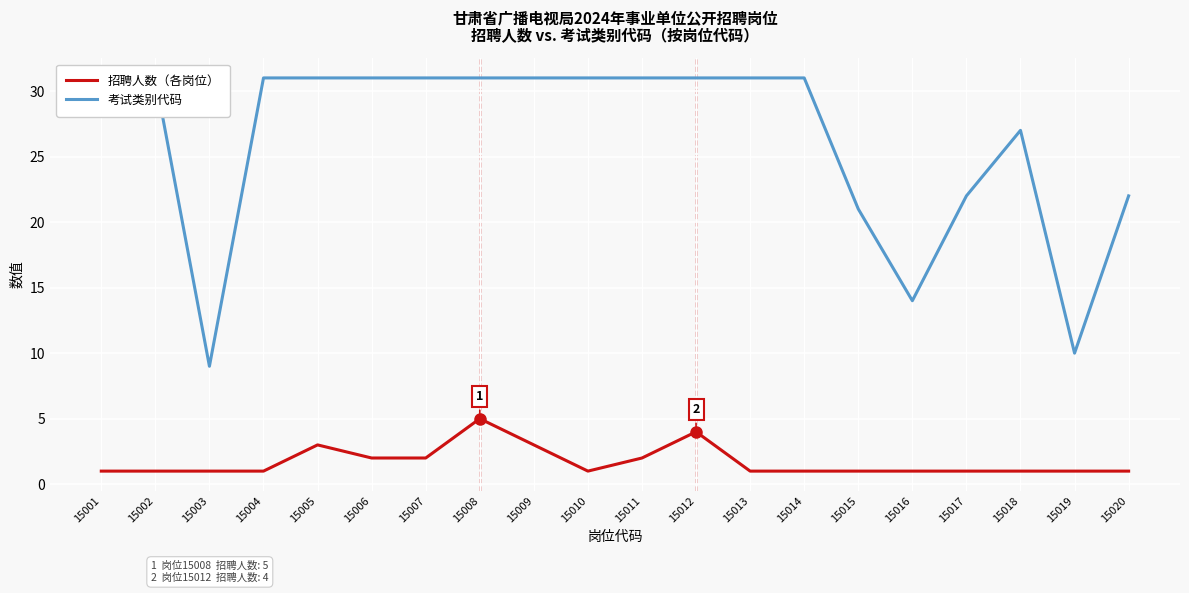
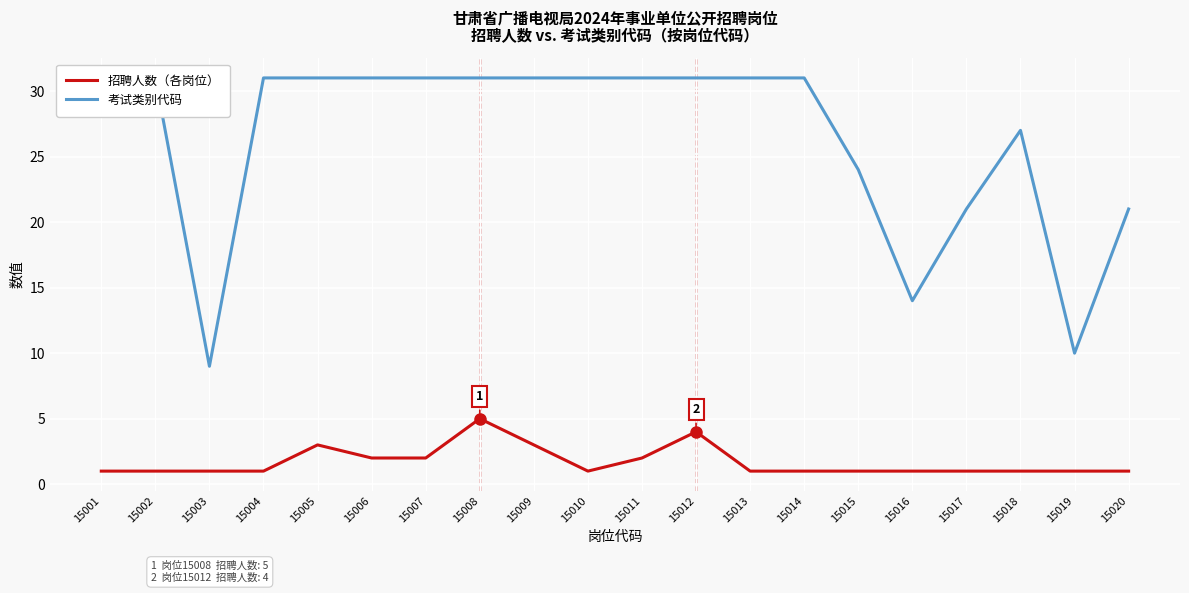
考试类别代码, 15015: 21 -> 24
考试类别代码, 15017: 22 -> 21
考试类别代码, 15020: 22 -> 21
